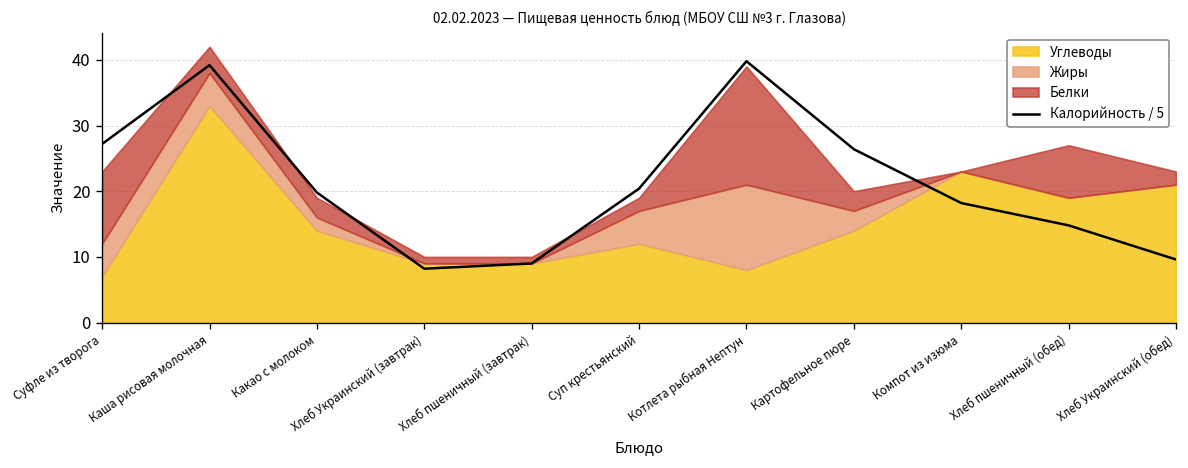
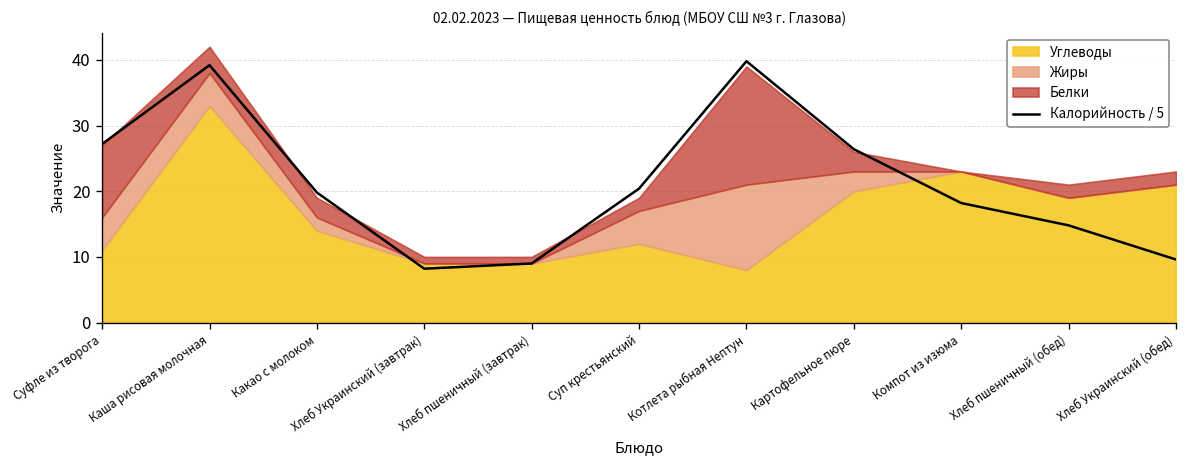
Углеводы, Суфле из творога: 7 -> 11
Углеводы, Картофельное пюре: 14 -> 20
Белки, Хлеб пшеничный (обед): 8 -> 2
